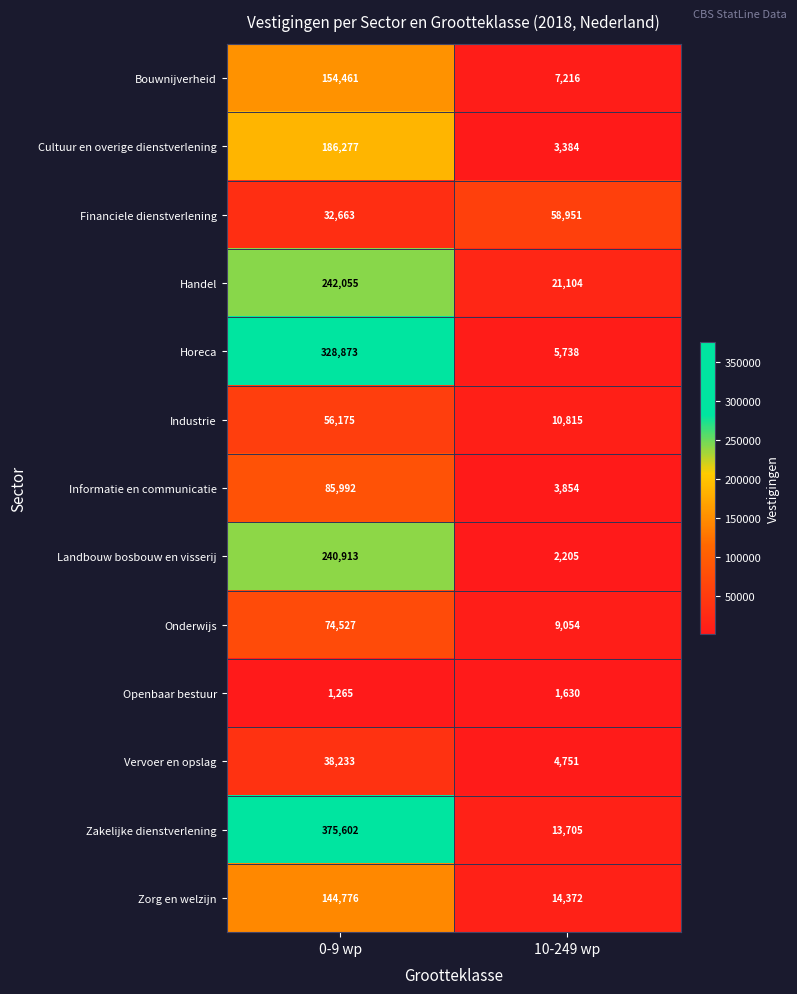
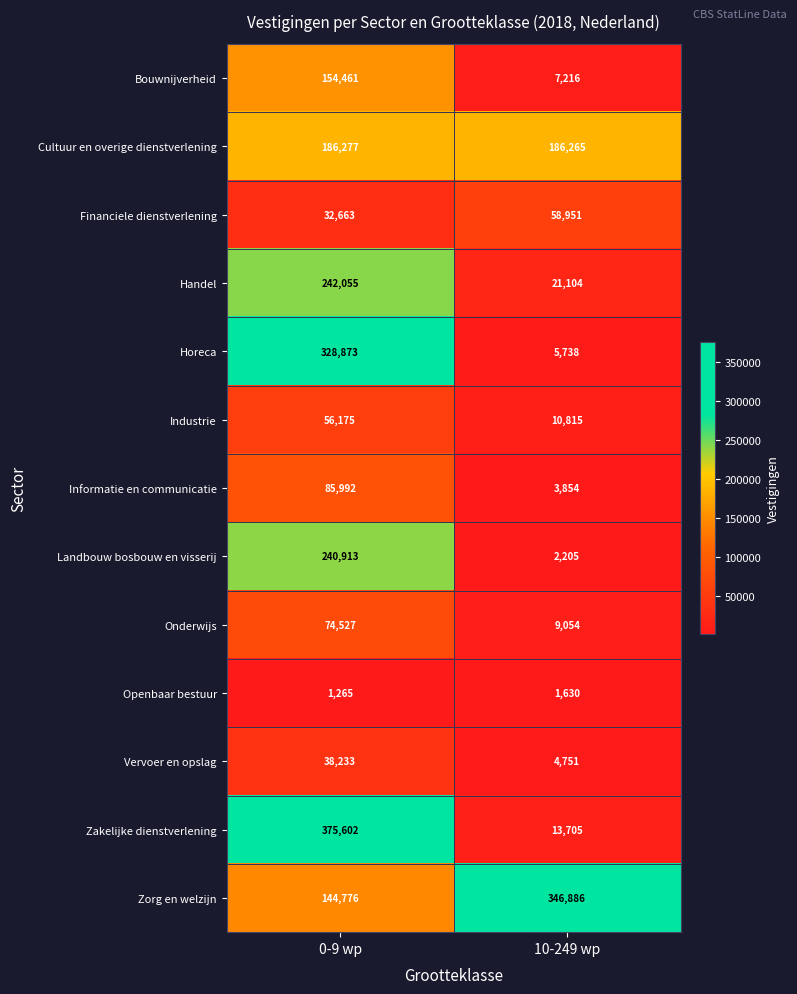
Cultuur en overige dienstverlening, 10-249 wp: 3,384 -> 186,265
Zorg en welzijn, 10-249 wp: 14,372 -> 346,886
